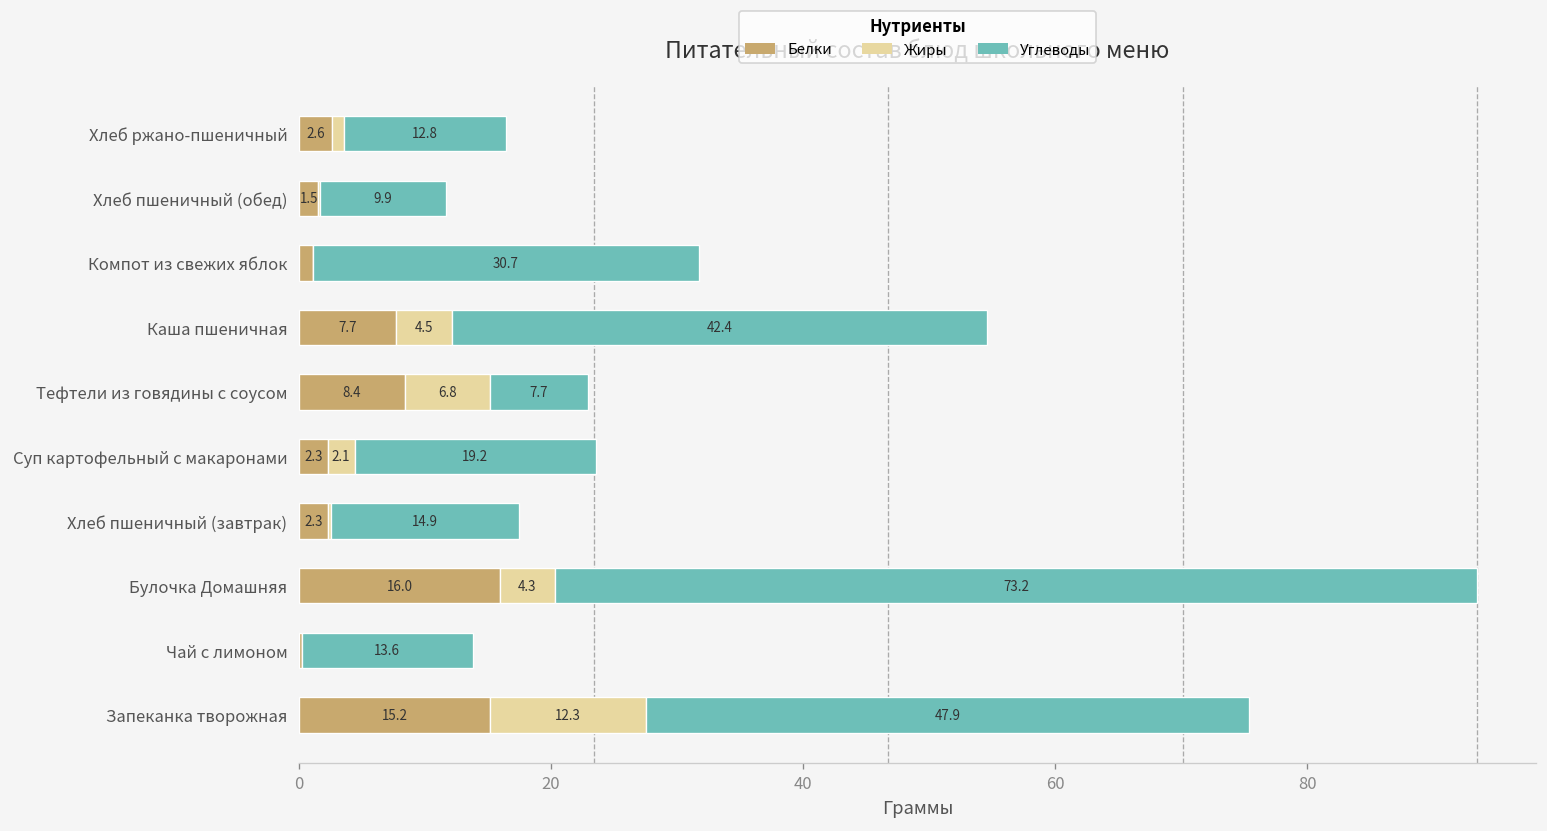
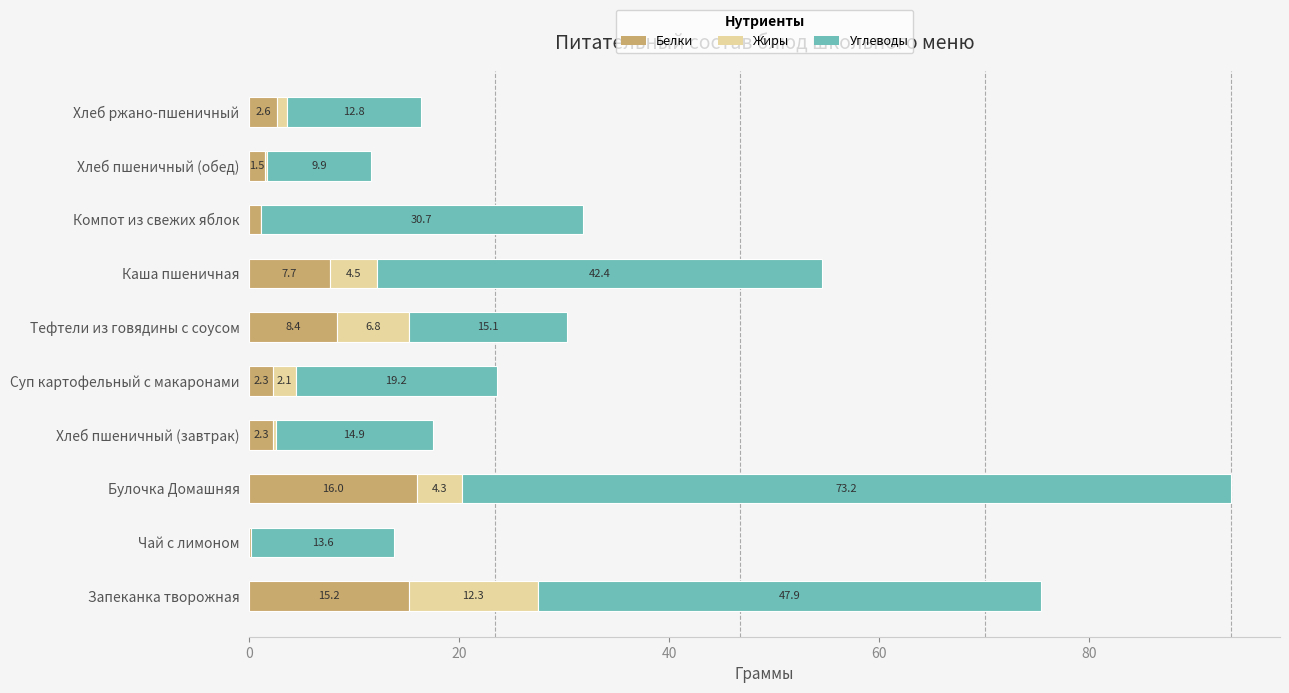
Углеводы, Тефтели из говядины с соусом: 7.7 -> 15.1
